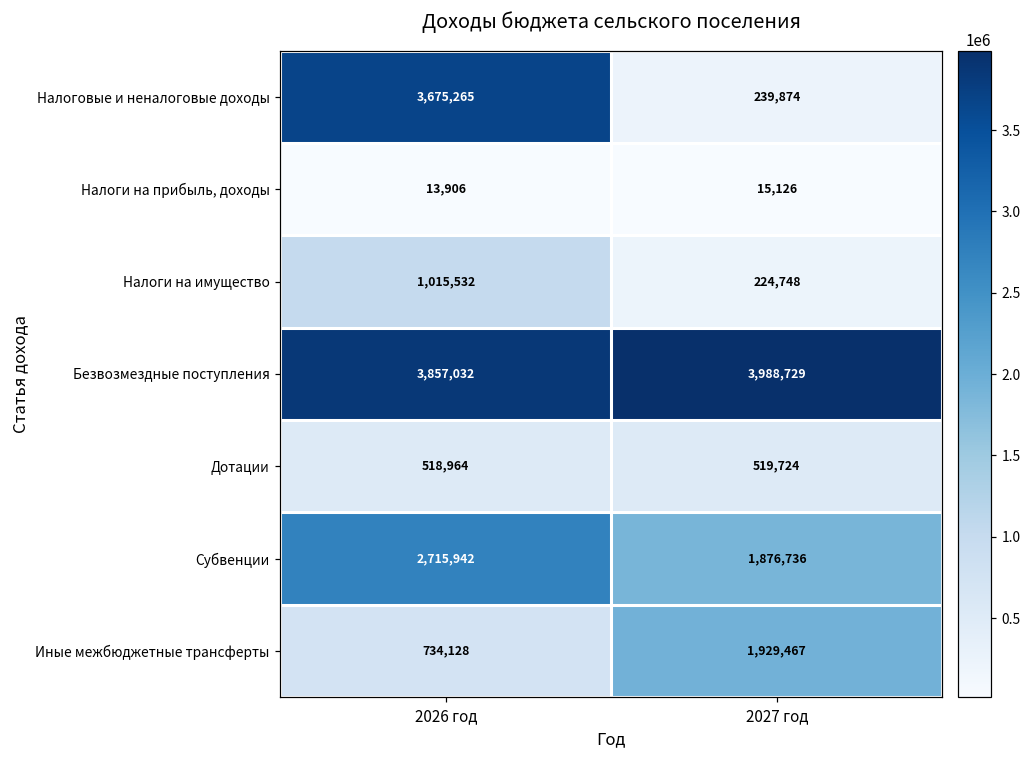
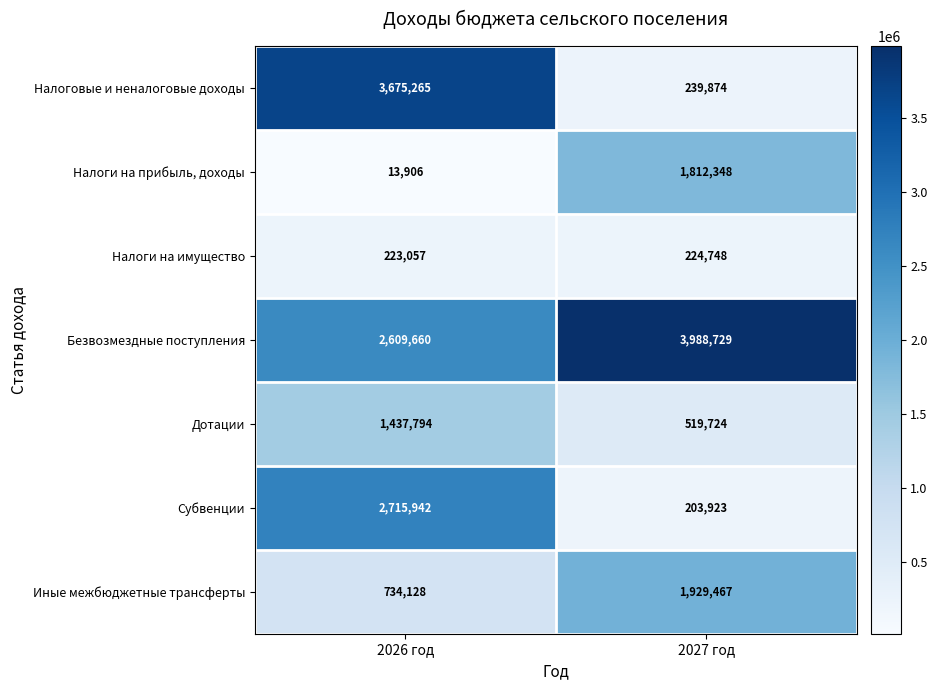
Налоги на прибыль, доходы, 2027 год: 15,126 -> 1,812,348
Налоги на имущество, 2026 год: 1,015,532 -> 223,057
Безвозмездные поступления, 2026 год: 3,857,032 -> 2,609,660
Дотации, 2026 год: 518,964 -> 1,437,794
Субвенции, 2027 год: 1,876,736 -> 203,923
